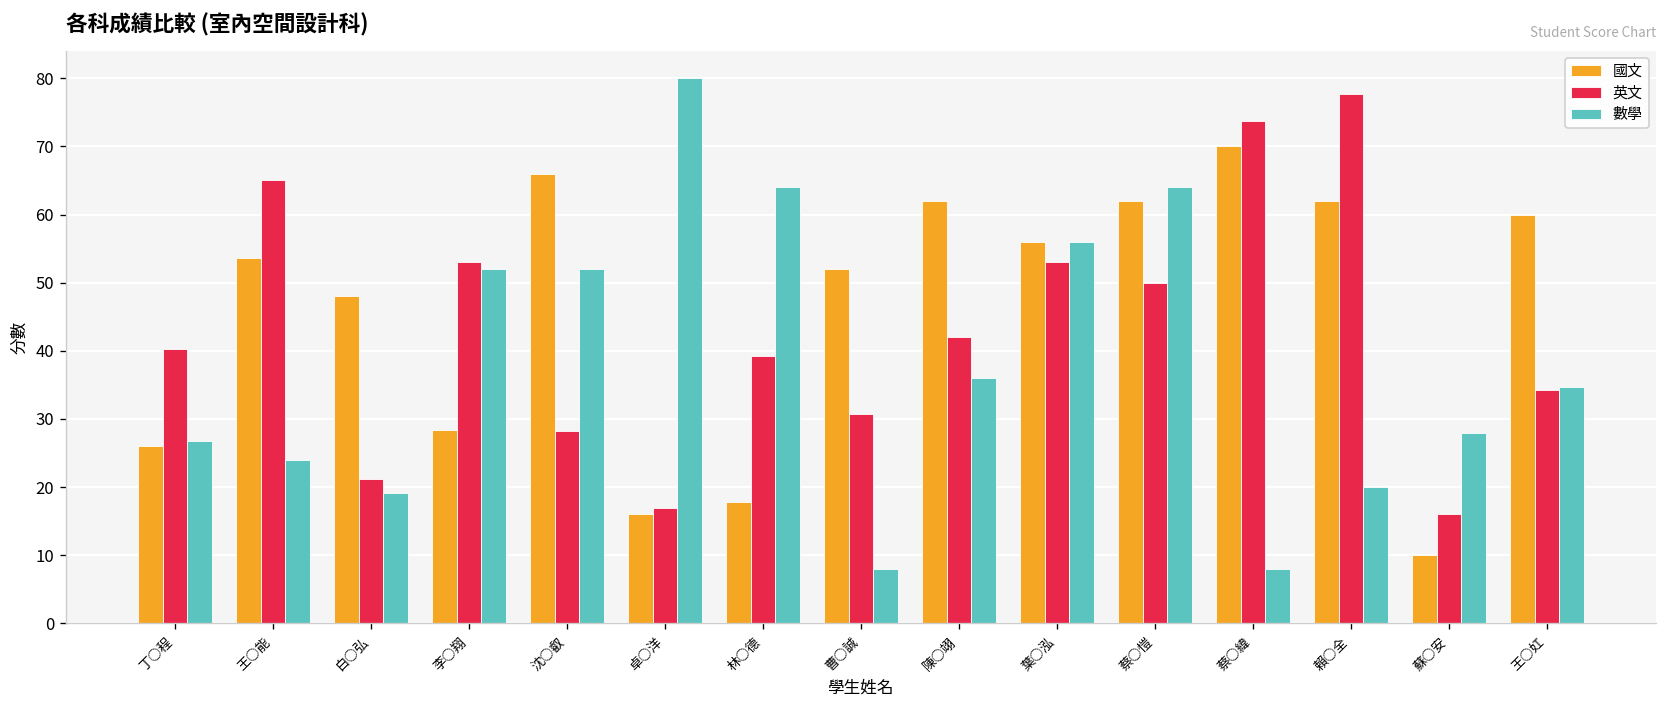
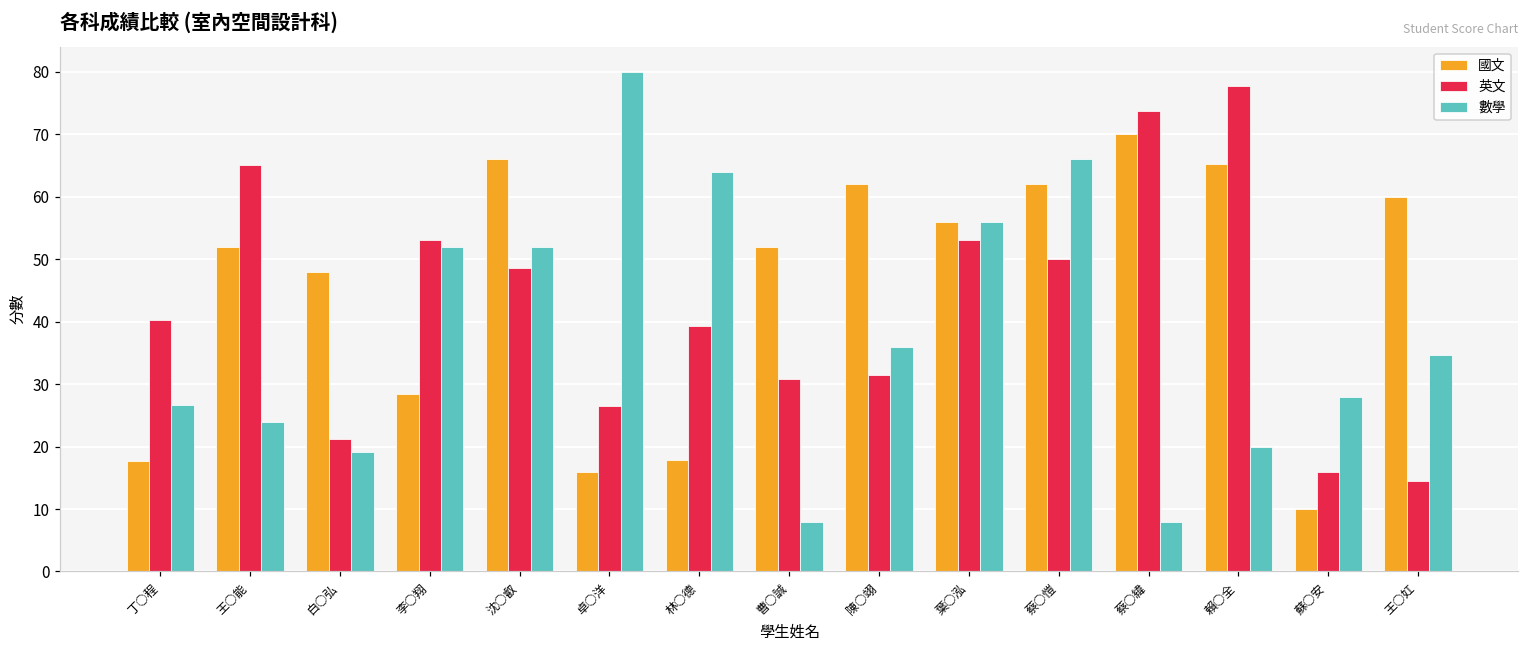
國文, 丁○程: 26 -> 18
國文, 王○能: 54 -> 52
英文, 沈○叡: 28 -> 49
英文, 卓○洋: 17 -> 27
英文, 陳○翊: 42 -> 31
數學, 蔡○愷: 64 -> 66
國文, 賴○全: 62 -> 65
英文, 王○妅: 34 -> 15
